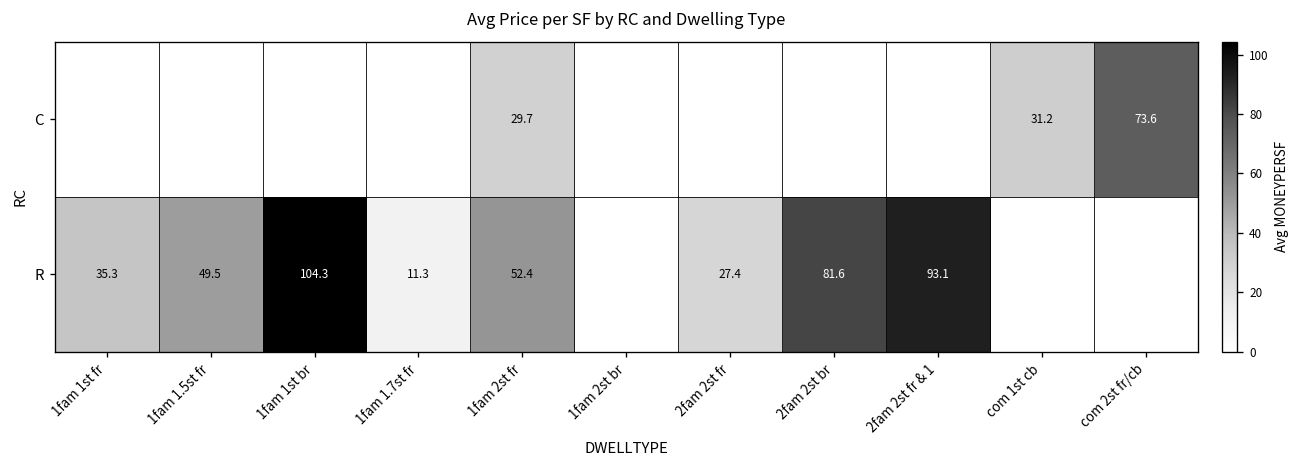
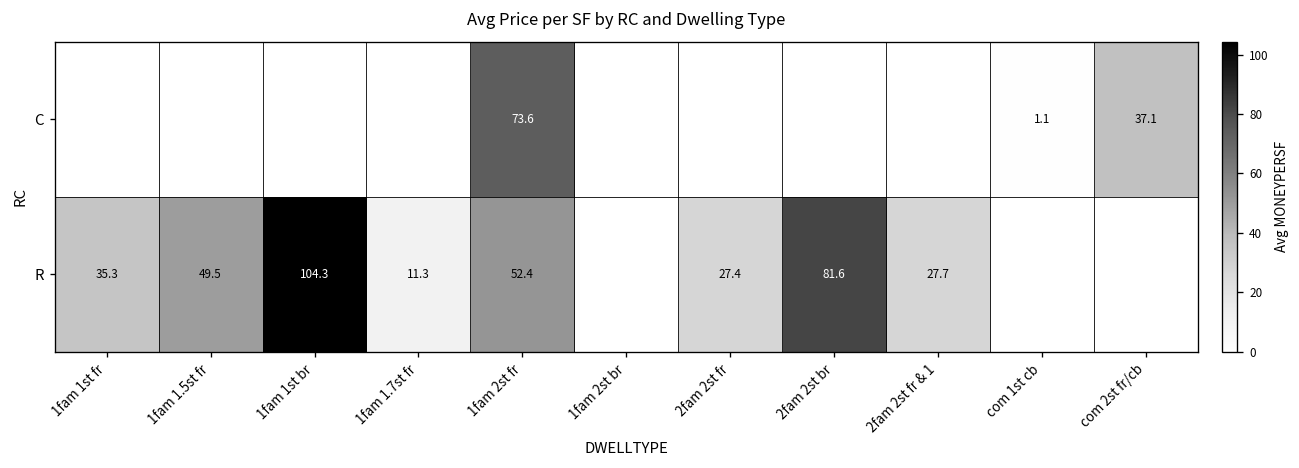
C, 1fam 2st fr: 29.7 -> 73.6
C, com 1st cb: 31.2 -> 1.1
C, com 2st fr/cb: 73.6 -> 37.1
R, 2fam 2st fr & 1: 93.1 -> 27.7
